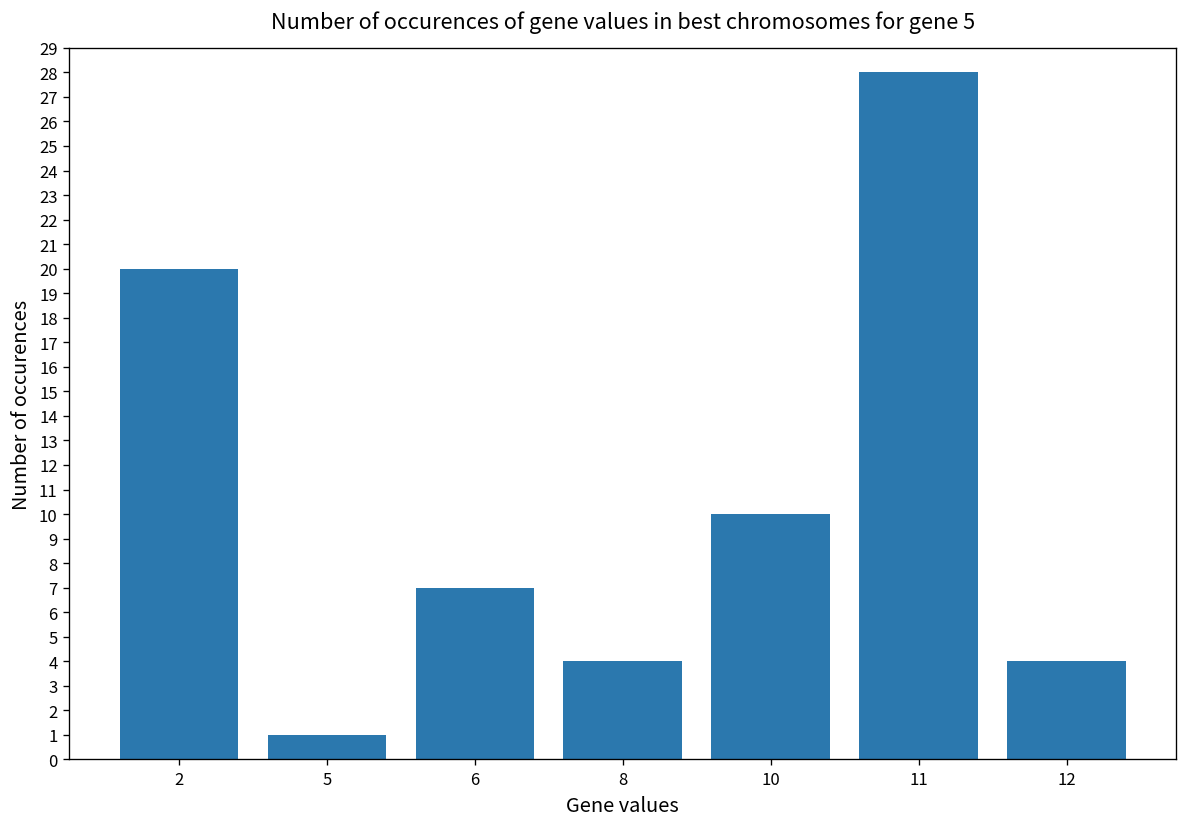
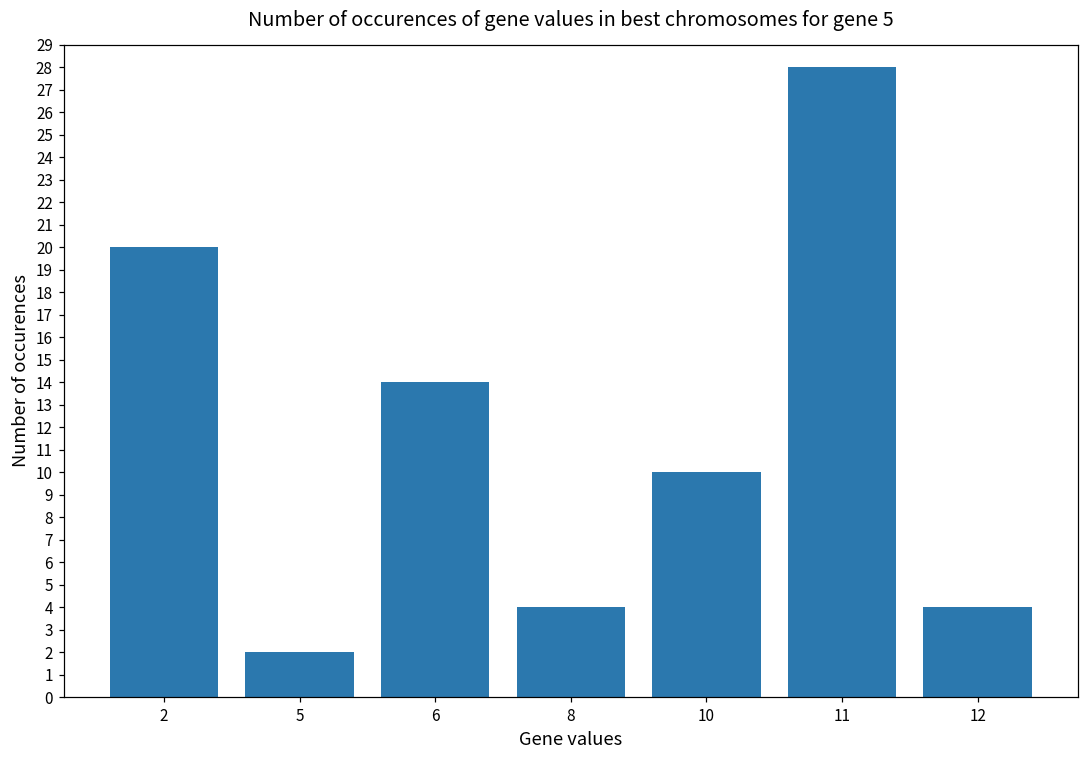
5: 1 -> 2
6: 7 -> 14
